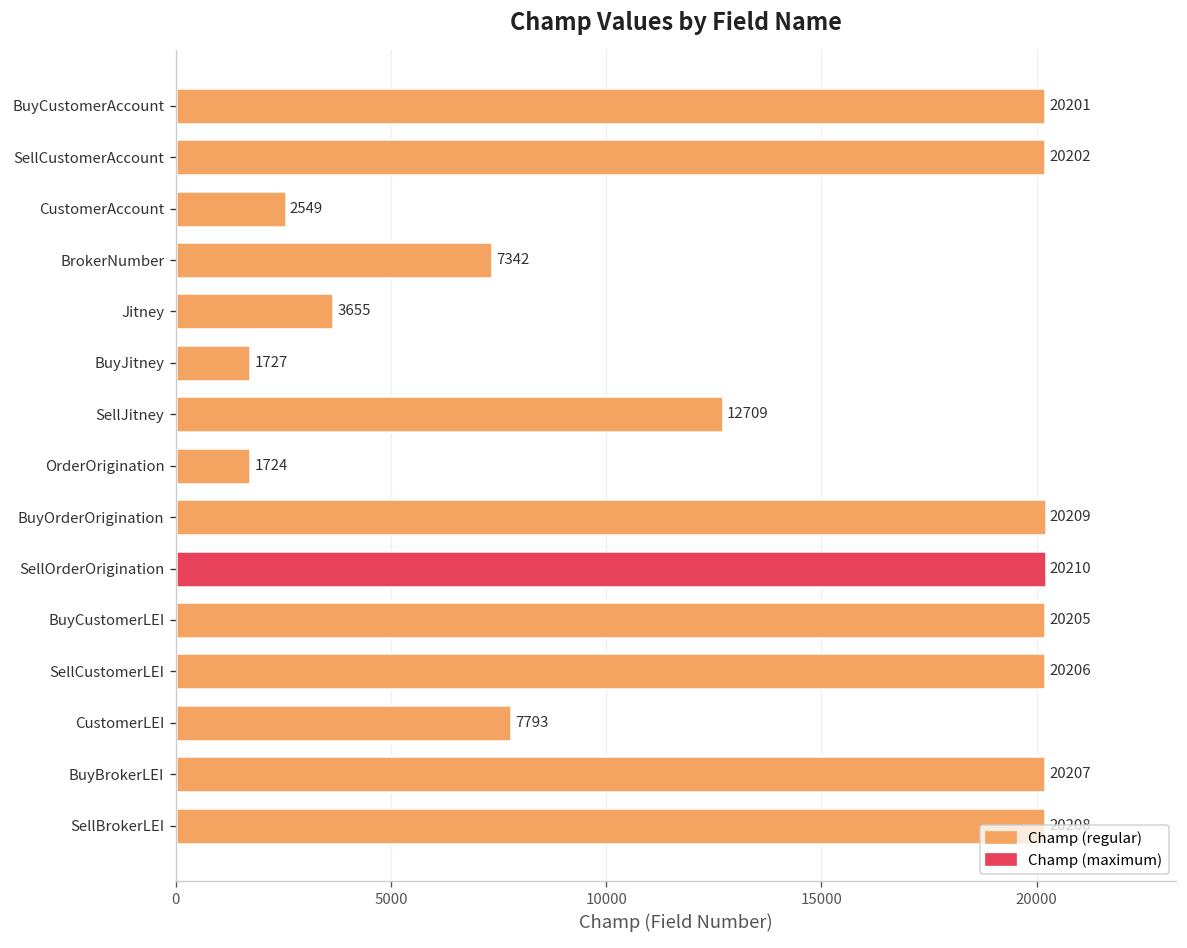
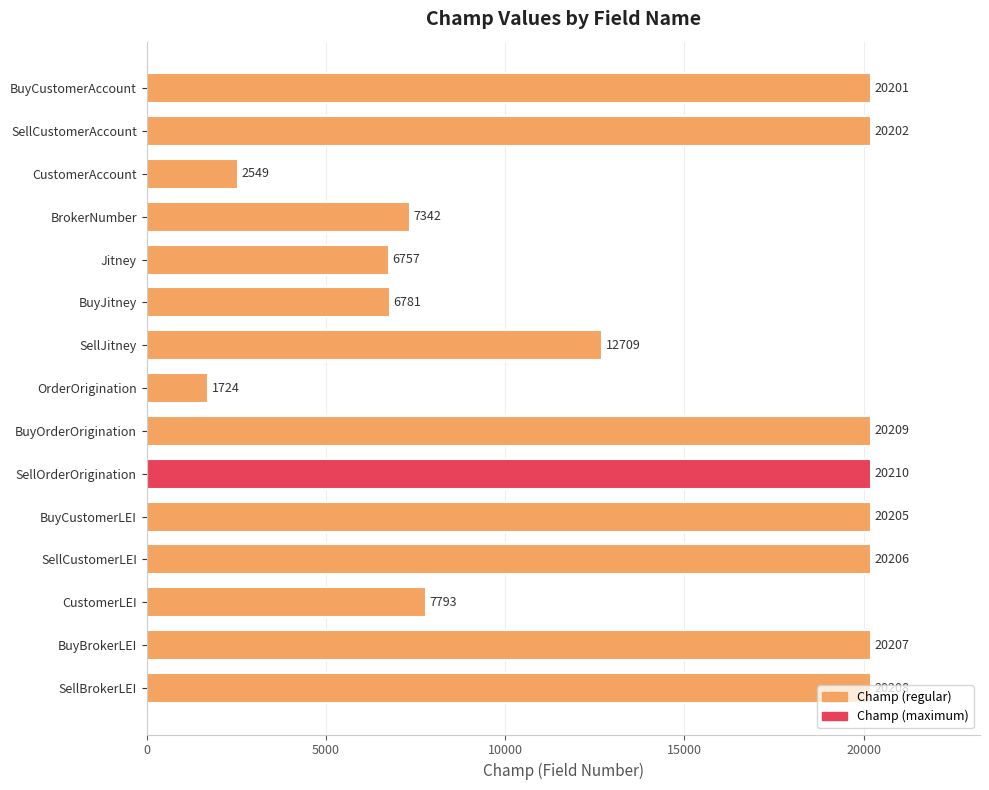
Jitney: 3655 -> 6757
BuyJitney: 1727 -> 6781
